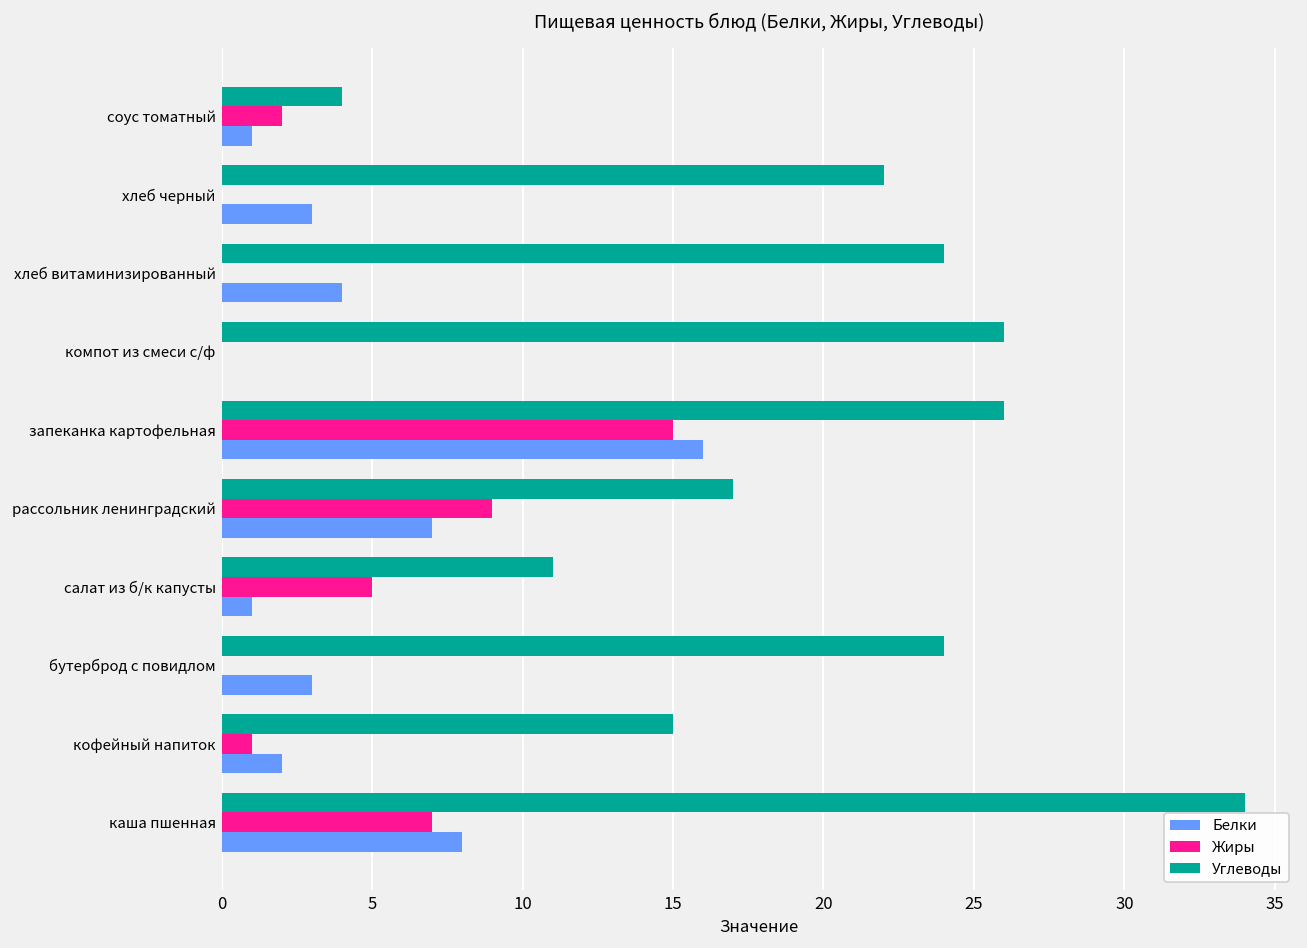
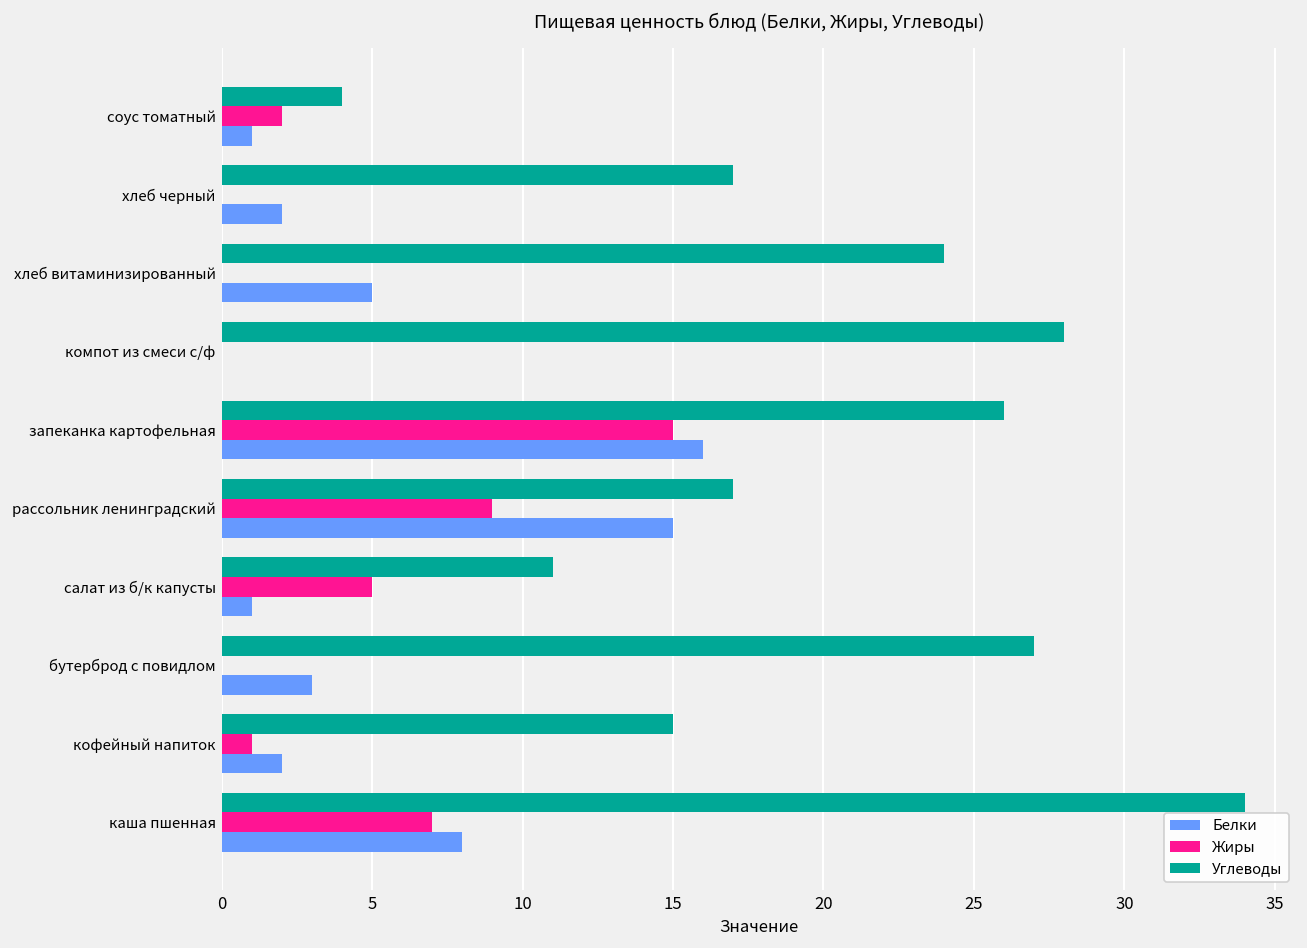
Углеводы, хлеб черный: 22 -> 17
Белки, хлеб черный: 3 -> 2
Белки, хлеб витаминизированный: 4 -> 5
Углеводы, компот из смеси с/ф: 26 -> 28
Белки, рассольник ленинградский: 7 -> 15
Углеводы, бутерброд с повидлом: 24 -> 27
